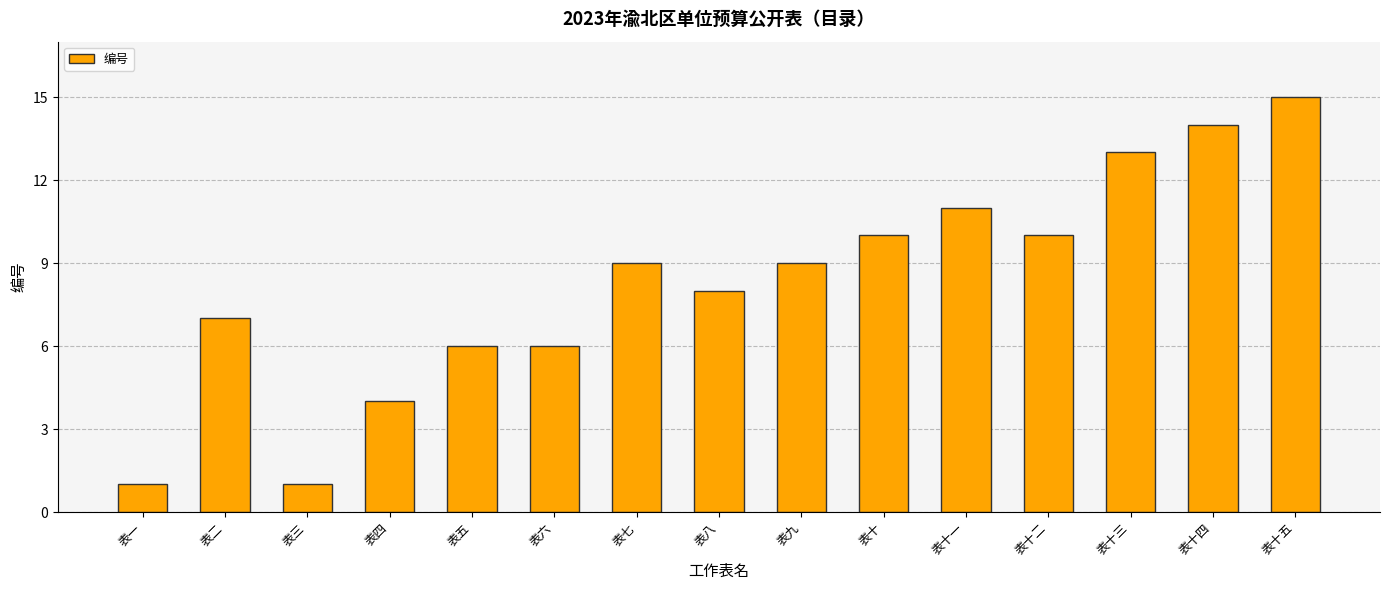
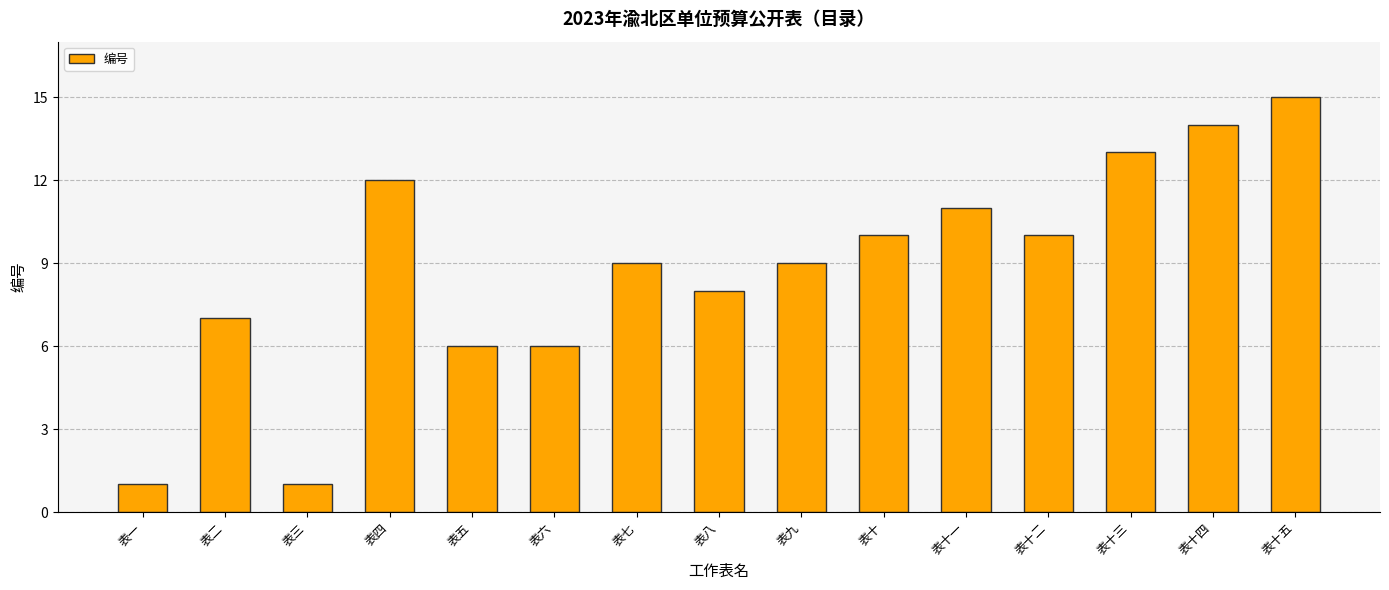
表四: 4 -> 12
